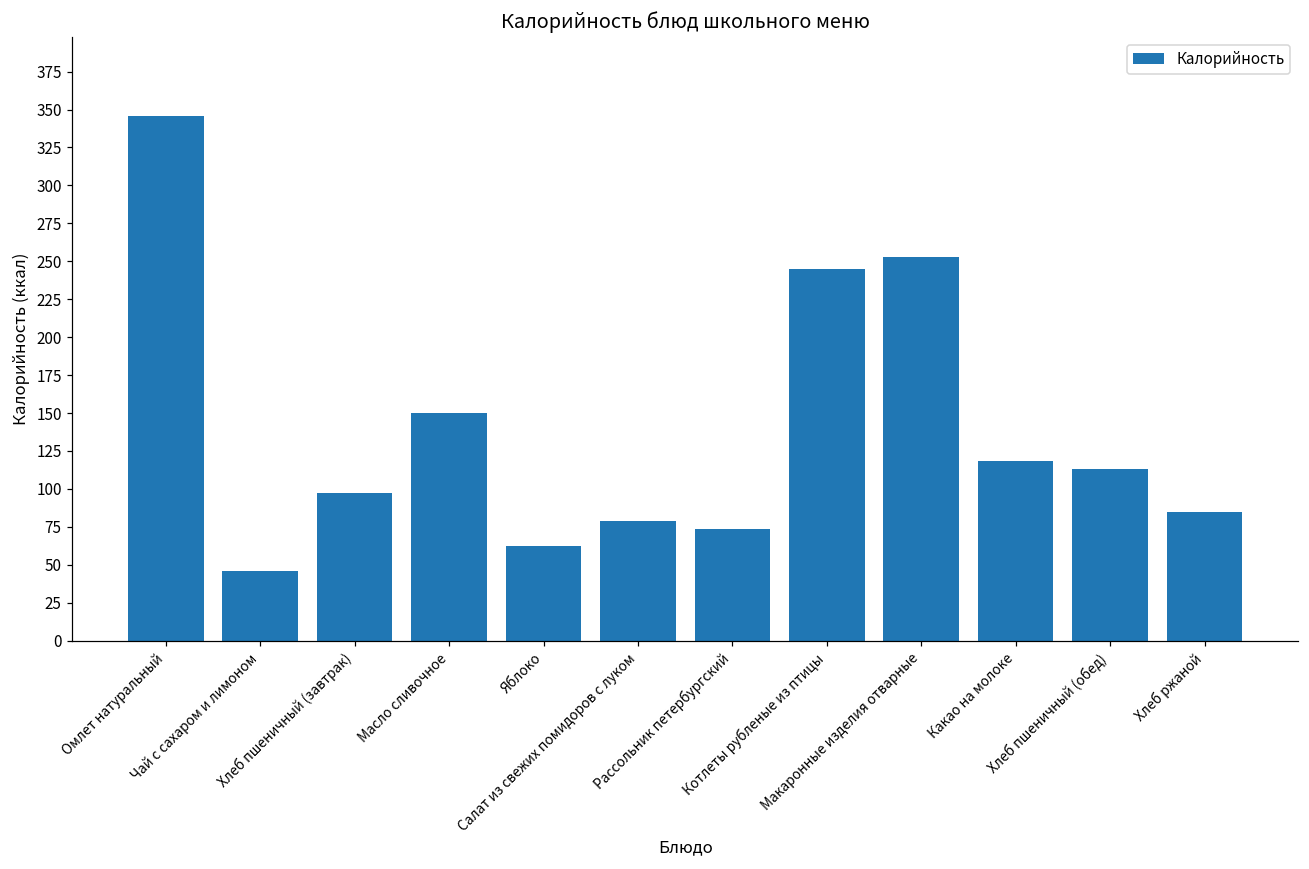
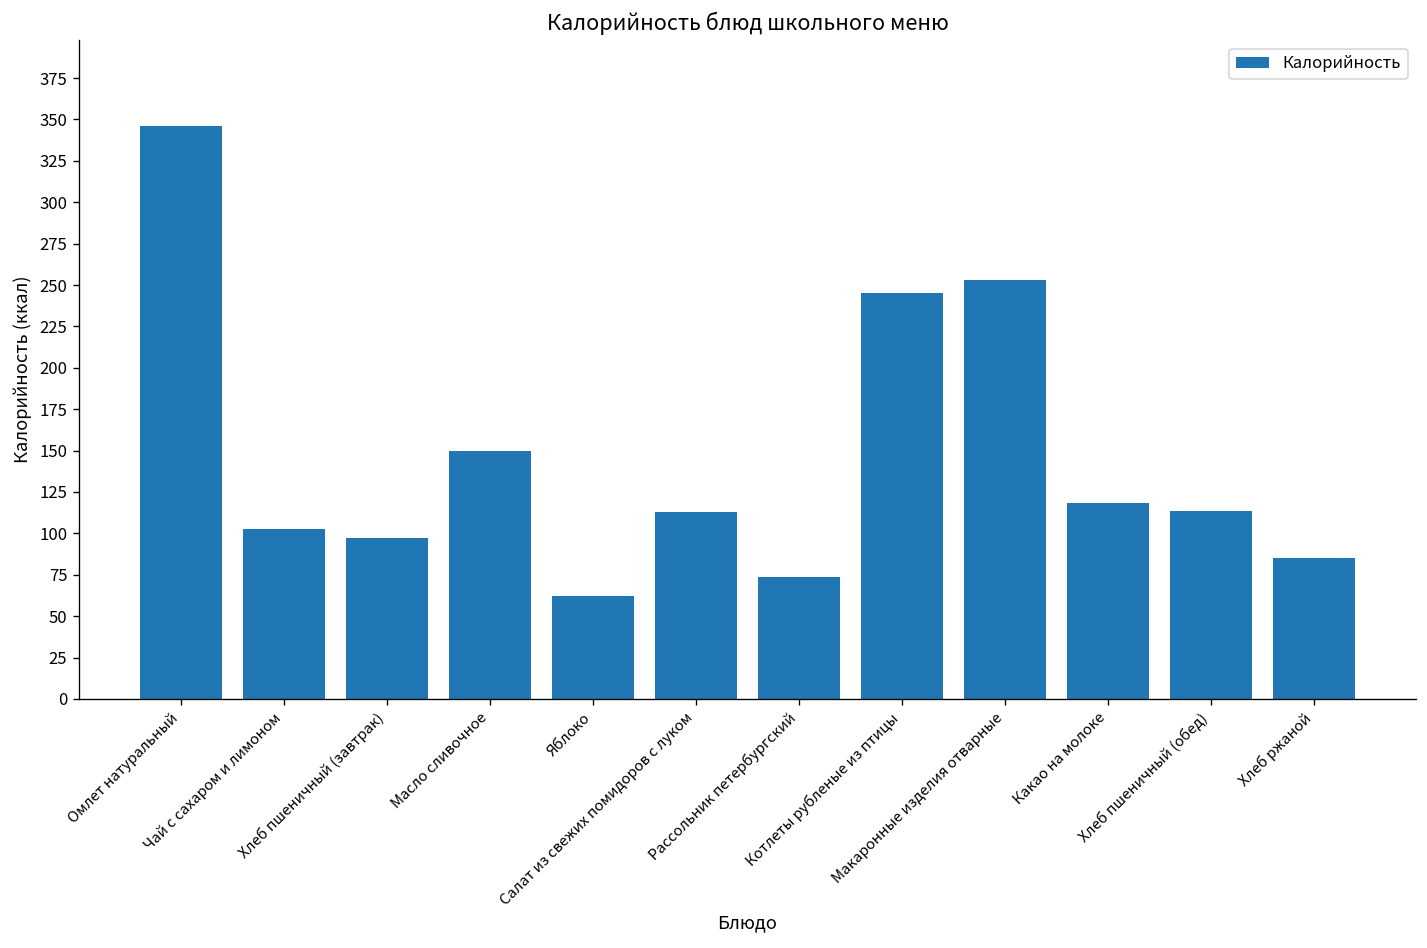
Чай с сахаром и лимоном: 46 -> 103
Салат из свежих помидоров с луком: 79 -> 113
